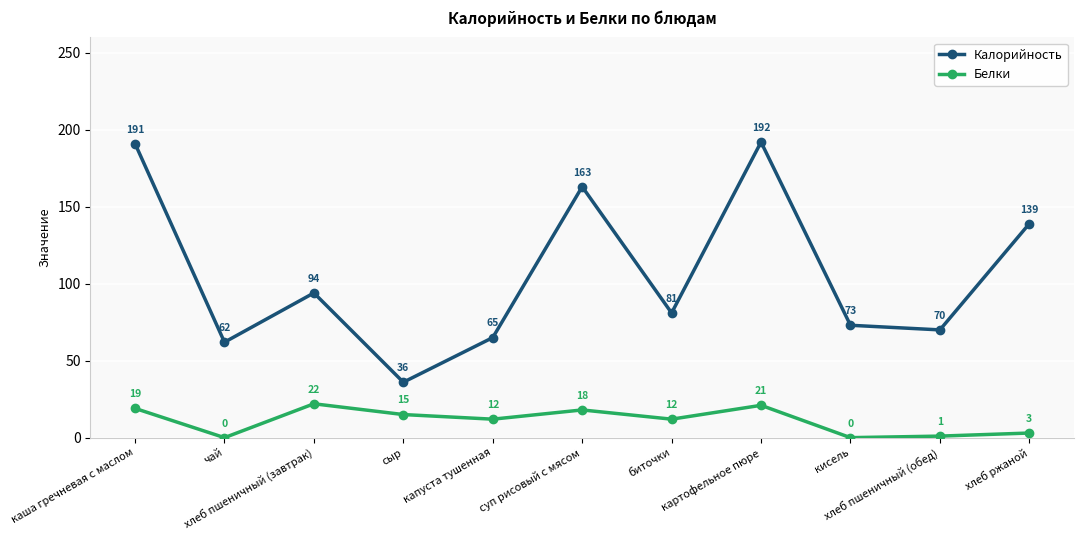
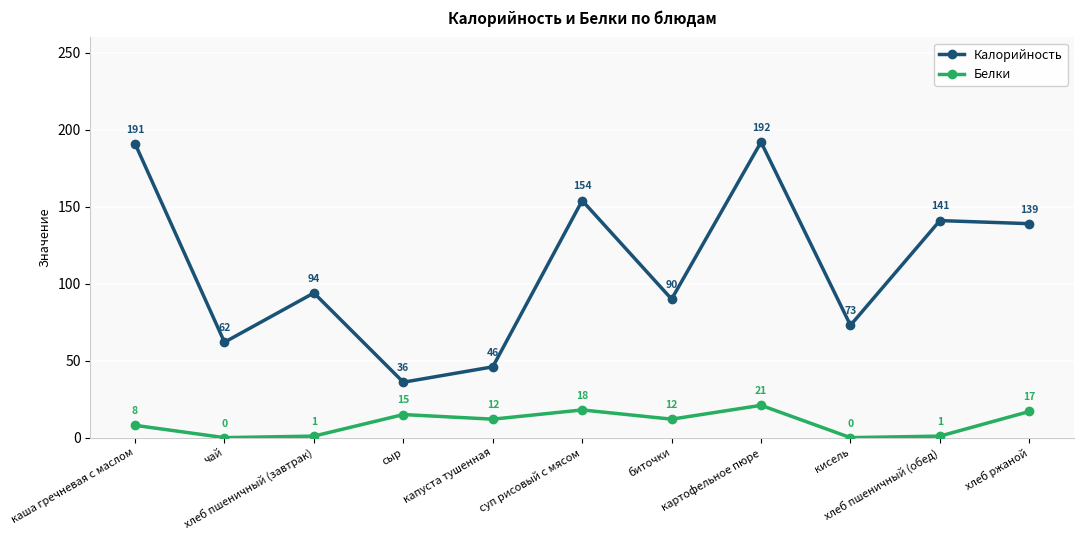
Белки, каша гречневая с маслом: 19 -> 8
Белки, хлеб пшеничный (завтрак): 22 -> 1
Калорийность, капуста тушенная: 65 -> 46
Калорийность, суп рисовый с мясом: 163 -> 154
Калорийность, биточки: 81 -> 90
Калорийность, хлеб пшеничный (обед): 70 -> 141
Белки, хлеб ржаной: 3 -> 17
